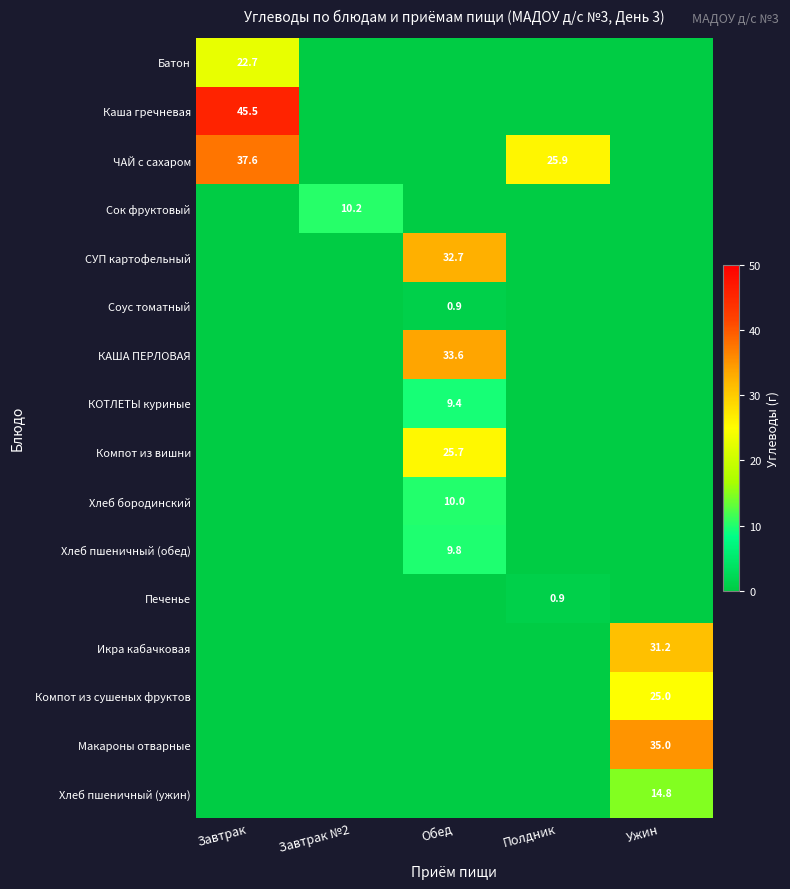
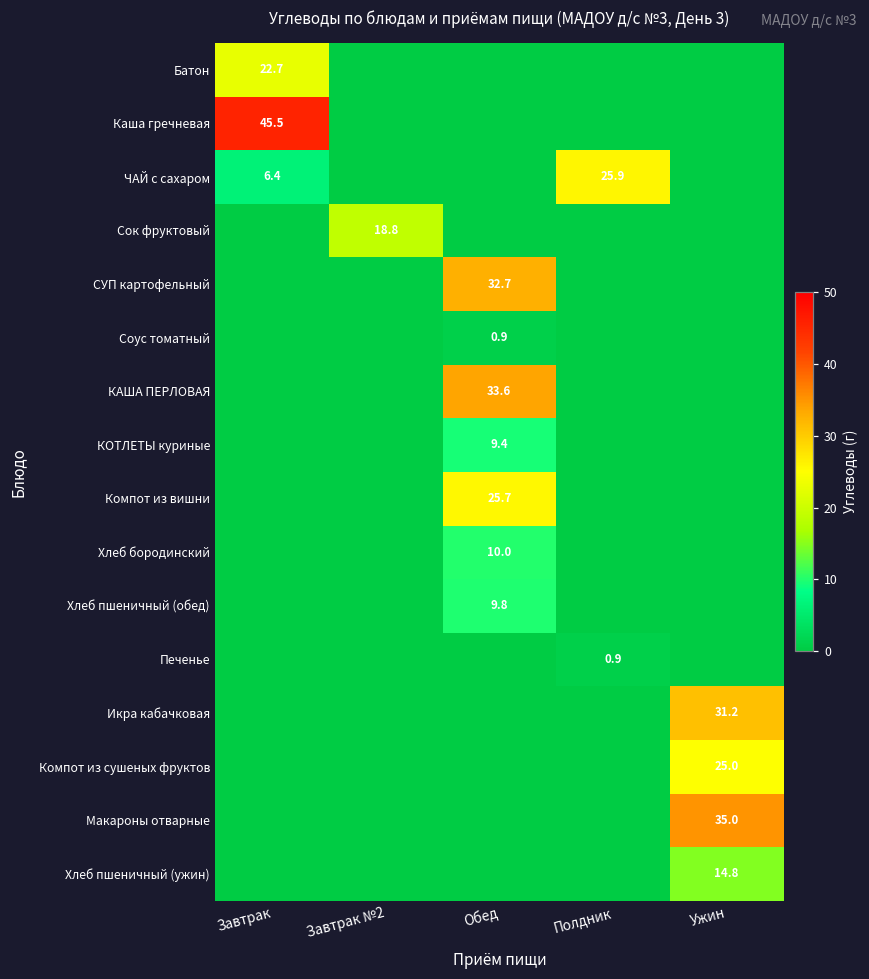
ЧАЙ с сахаром, Завтрак: 37.6 -> 6.4
Сок фруктовый, Завтрак №2: 10.2 -> 18.8
